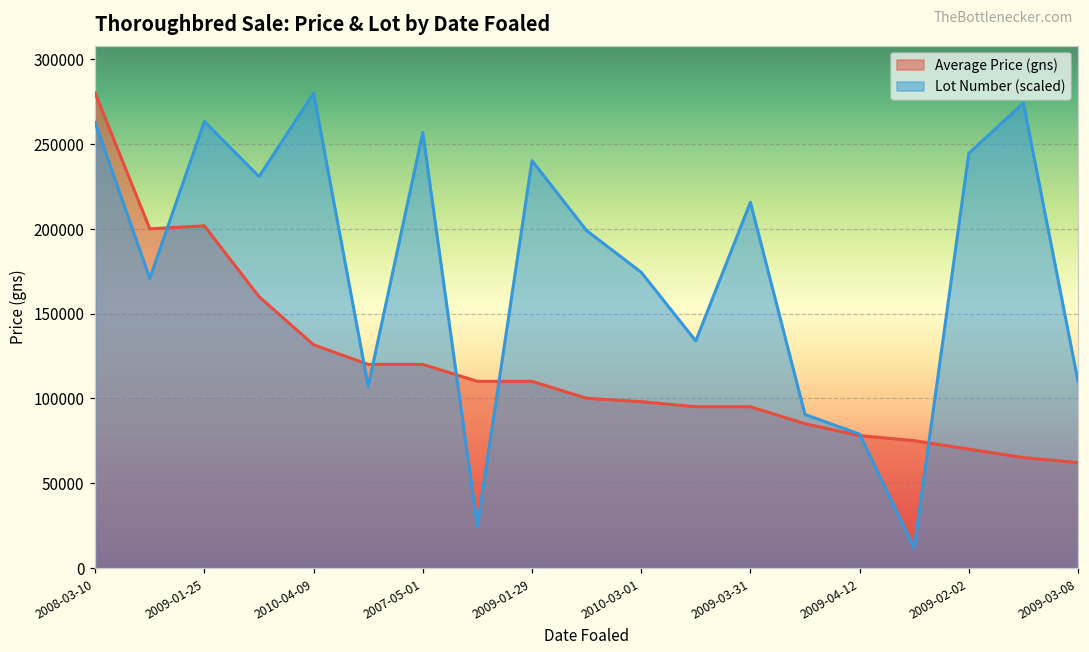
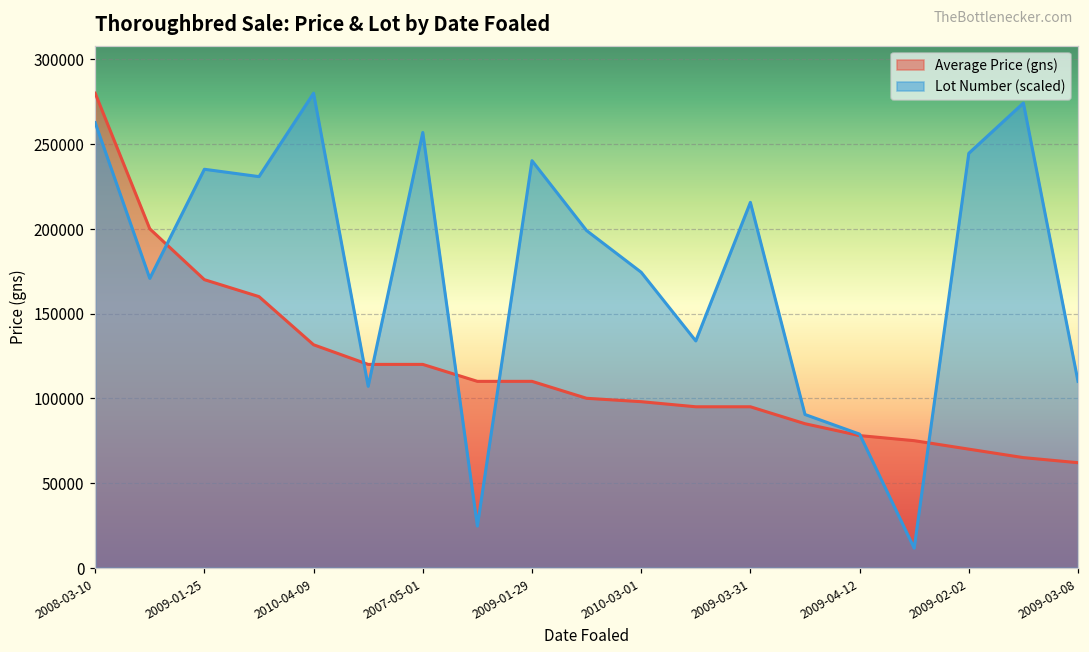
Average Price (gns), 2009-01-25: 202000 -> 170000
Lot Number (scaled), 2009-01-25: 263000 -> 235000
